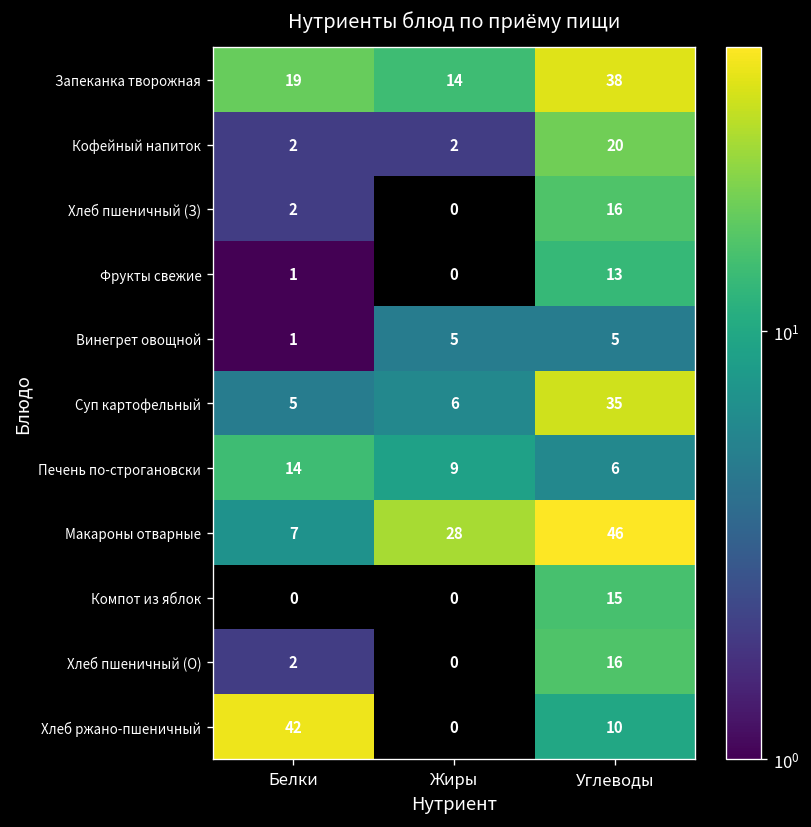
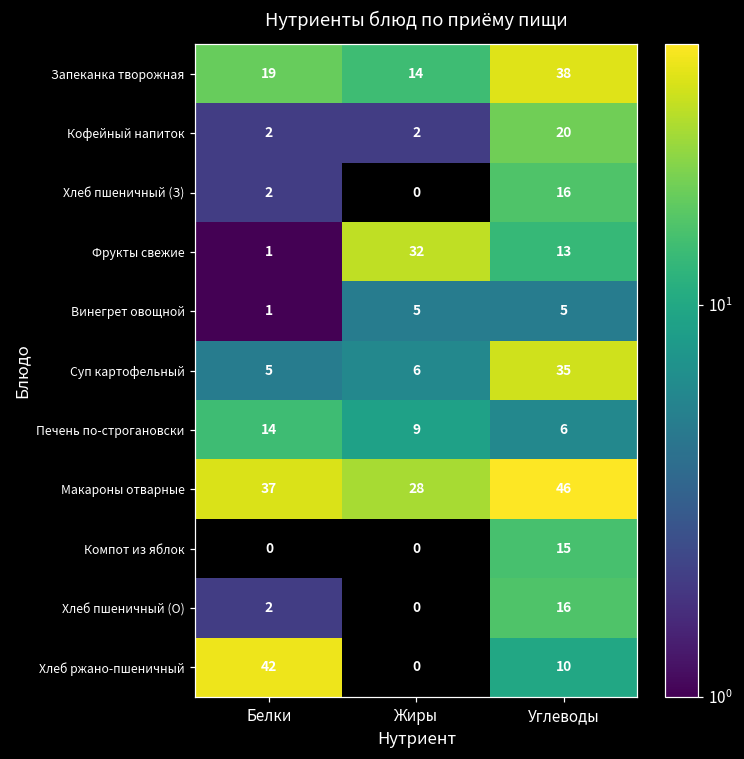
Фрукты свежие, Жиры: 0 -> 32
Макароны отварные, Белки: 7 -> 37
